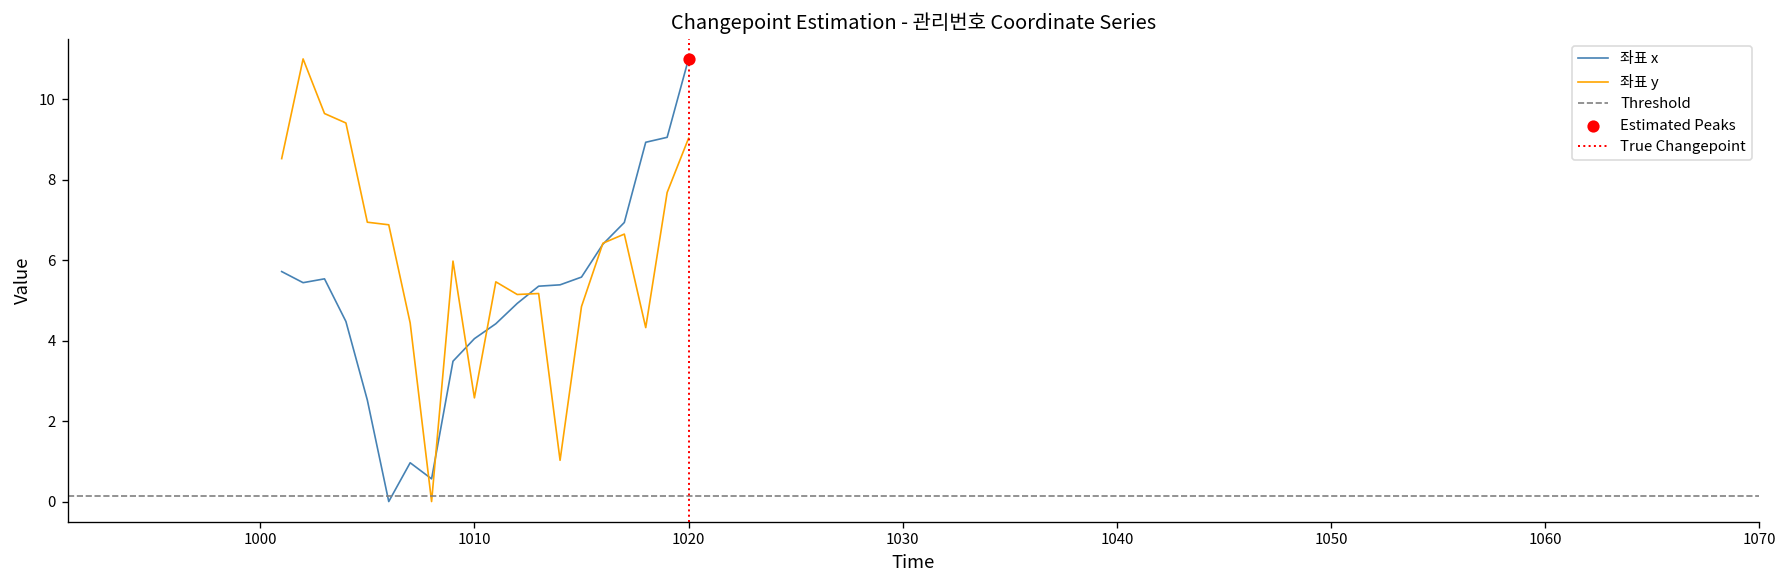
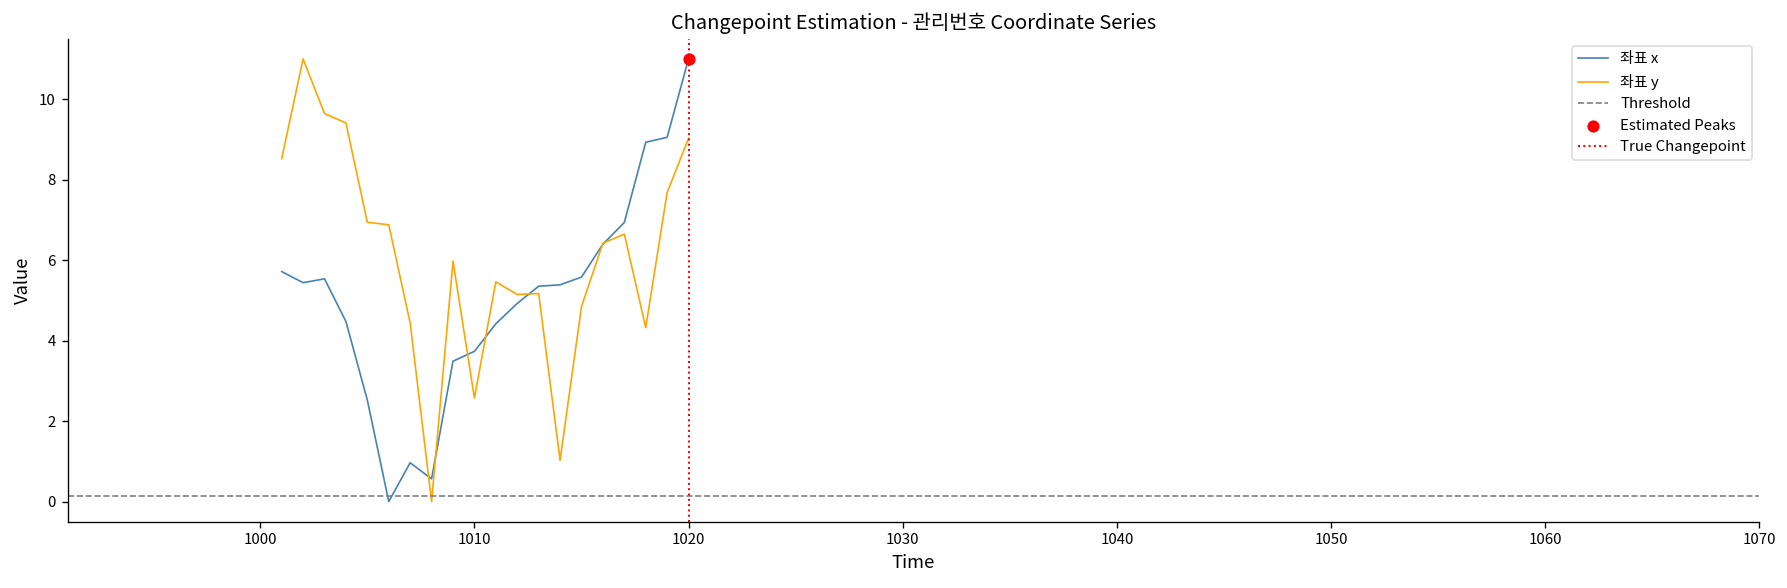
좌표 x, 1010: 4.0 -> 3.7
